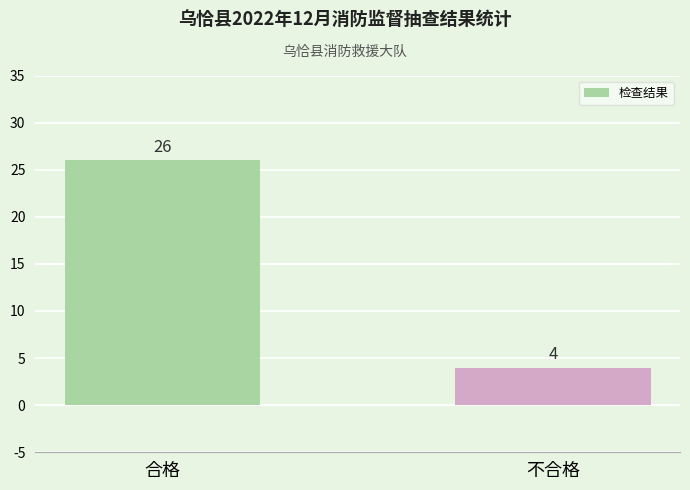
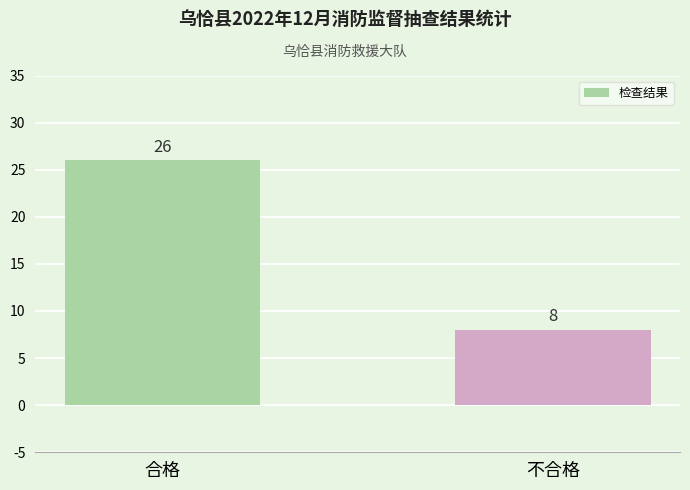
不合格: 4 -> 8
